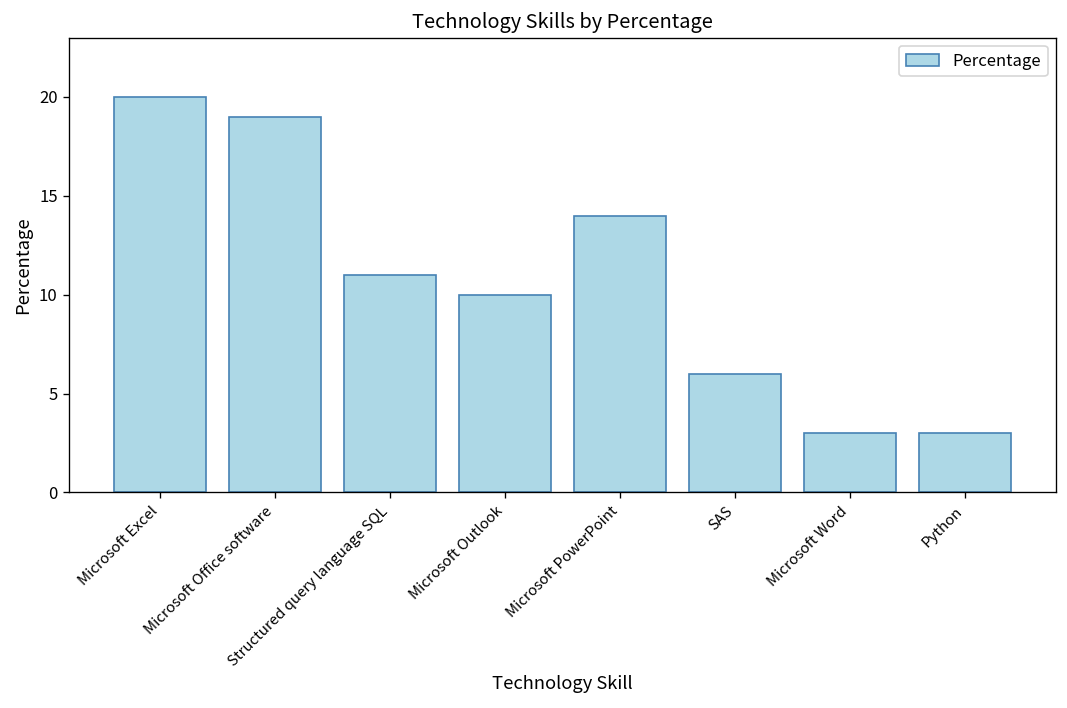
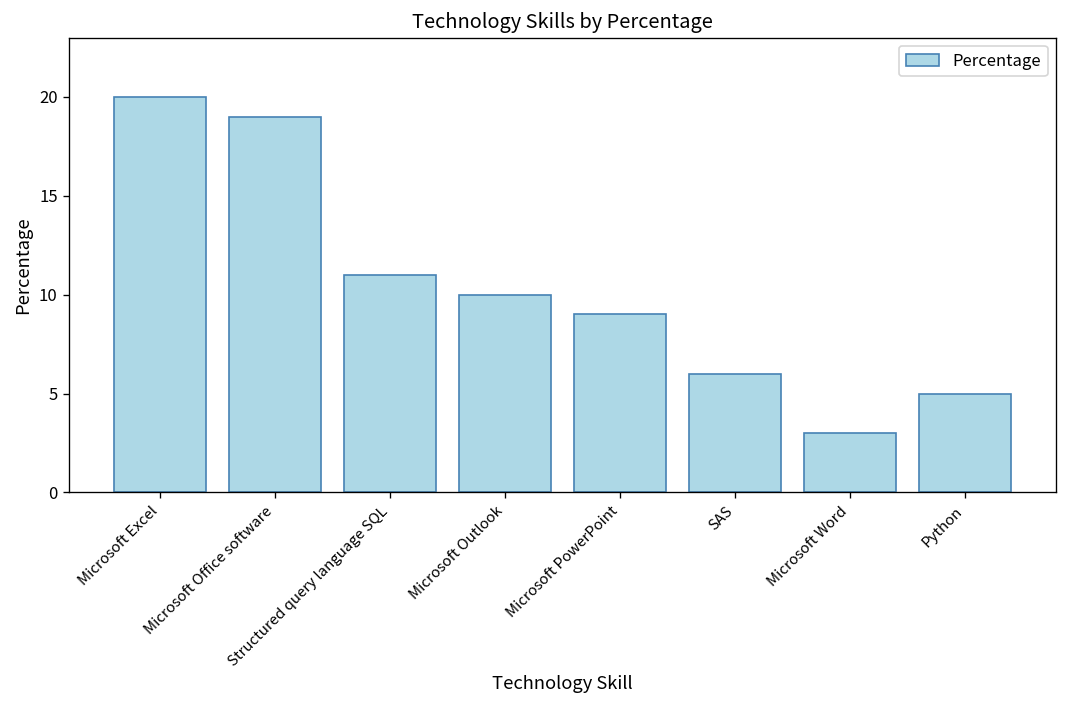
Microsoft PowerPoint: 14 -> 9
Python: 3 -> 5
